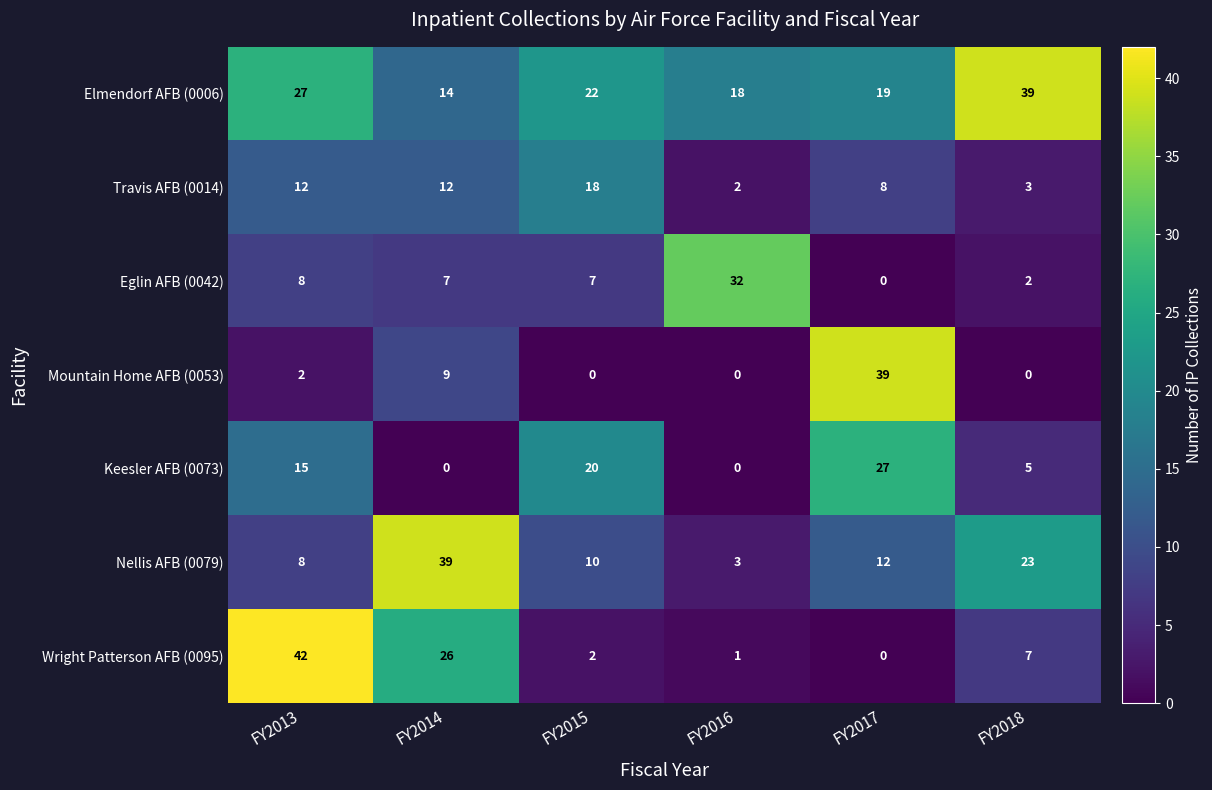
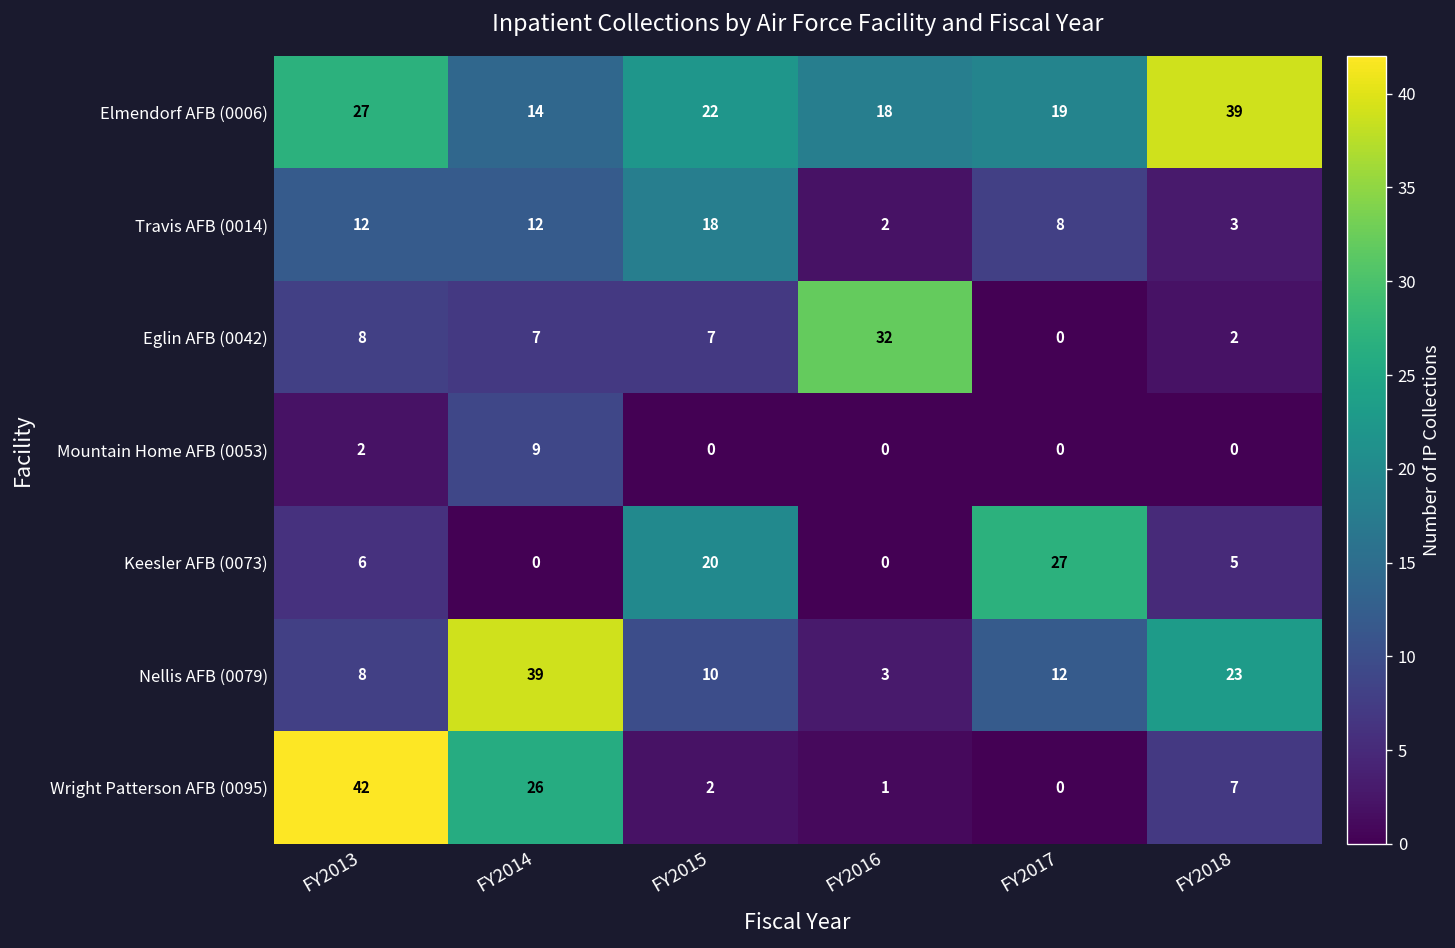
Mountain Home AFB (0053), FY2017: 39 -> 0
Keesler AFB (0073), FY2013: 15 -> 6
